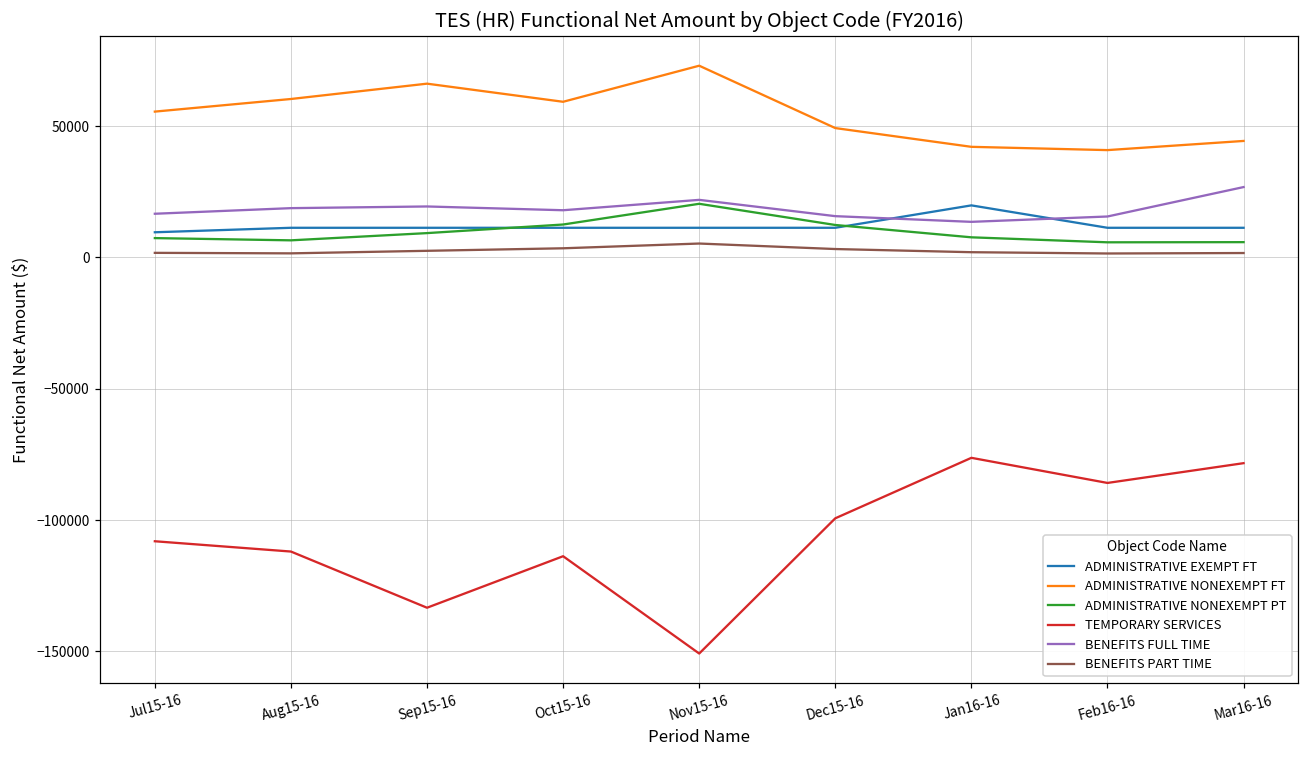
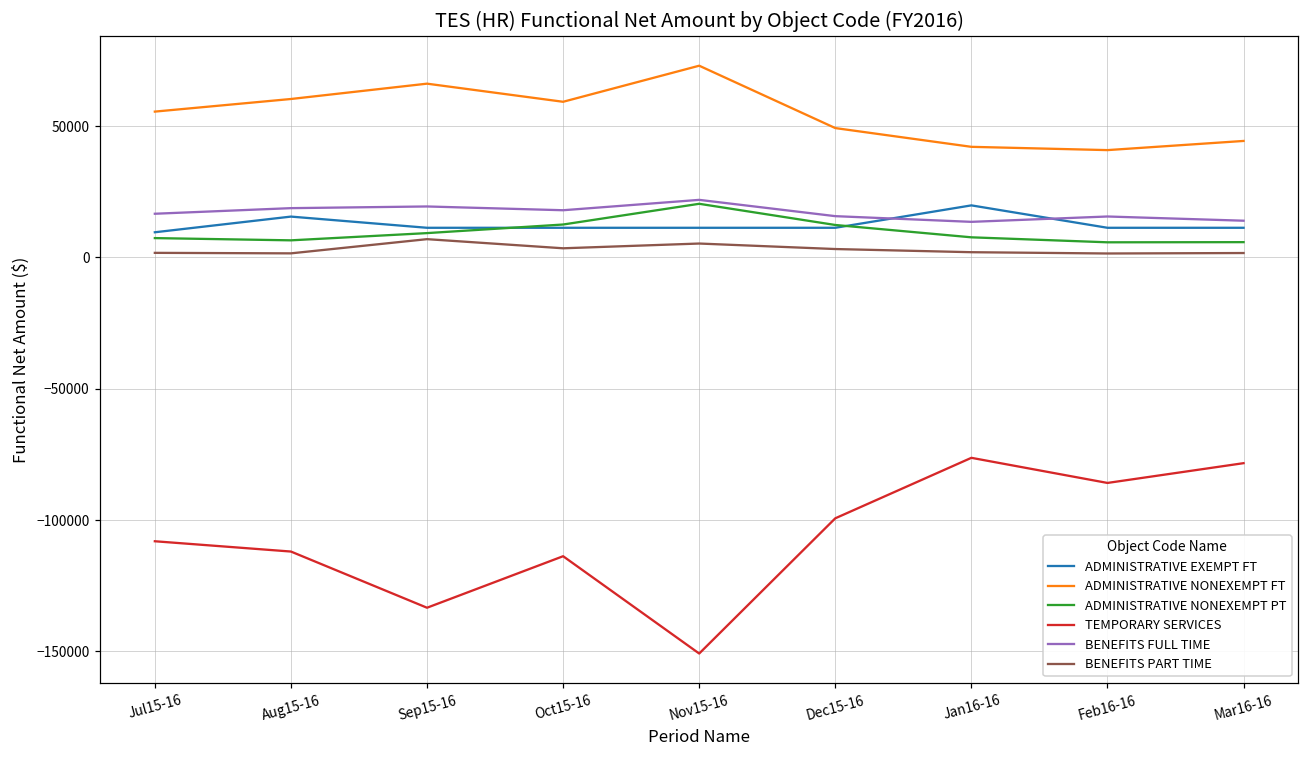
ADMINISTRATIVE EXEMPT FT, Aug15-16: 11000 -> 16000
BENEFITS PART TIME, Sep15-16: 2000 -> 7000
BENEFITS FULL TIME, Mar16-16: 27000 -> 14000
